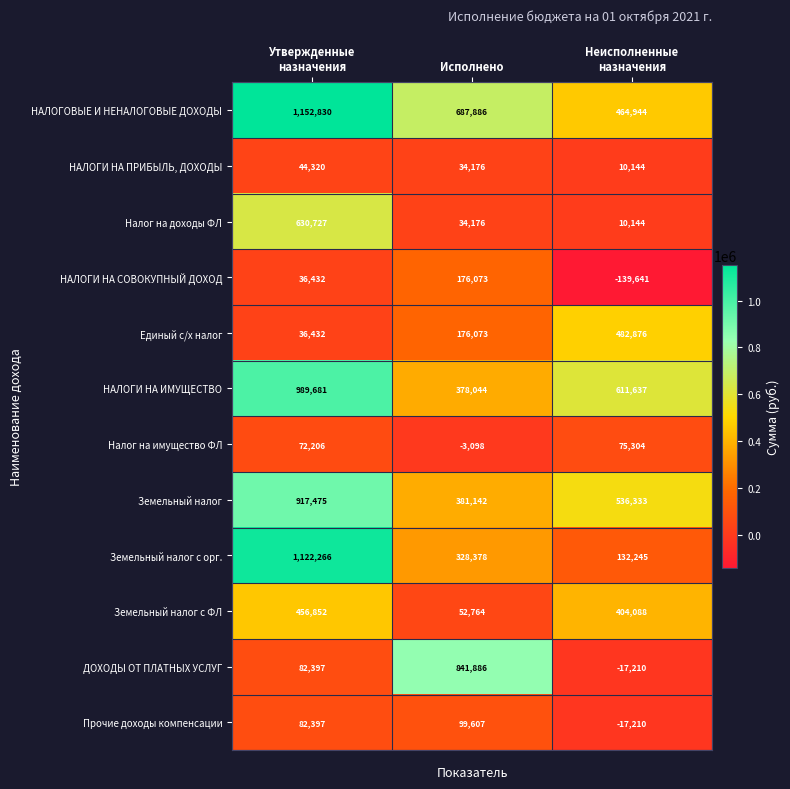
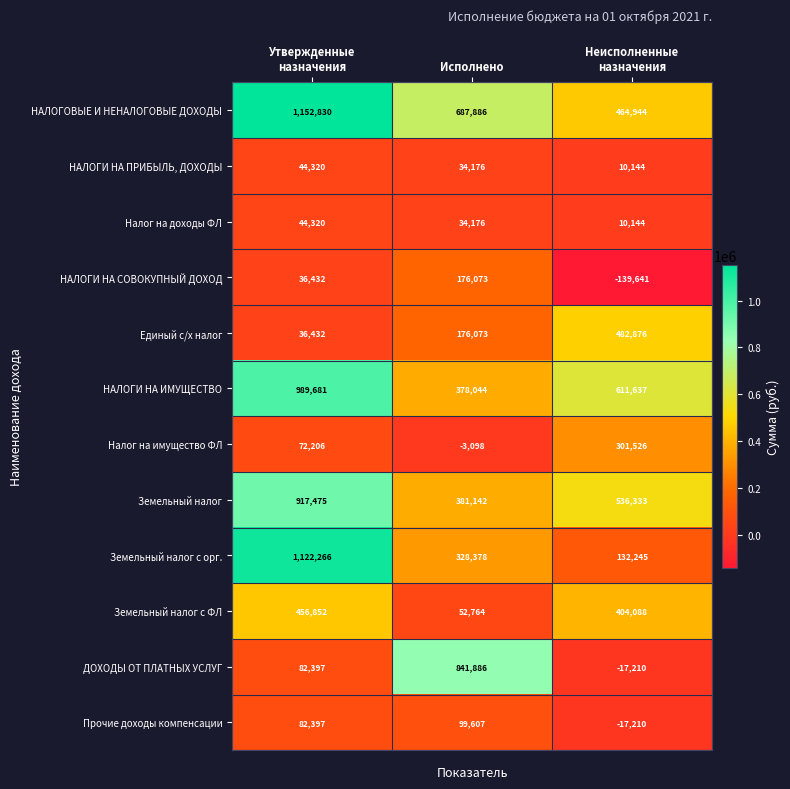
Налог на доходы ФЛ, Утвержденные назначения: 630,727 -> 44,320
Налог на имущество ФЛ, Неисполненные назначения: 75,304 -> 301,526
